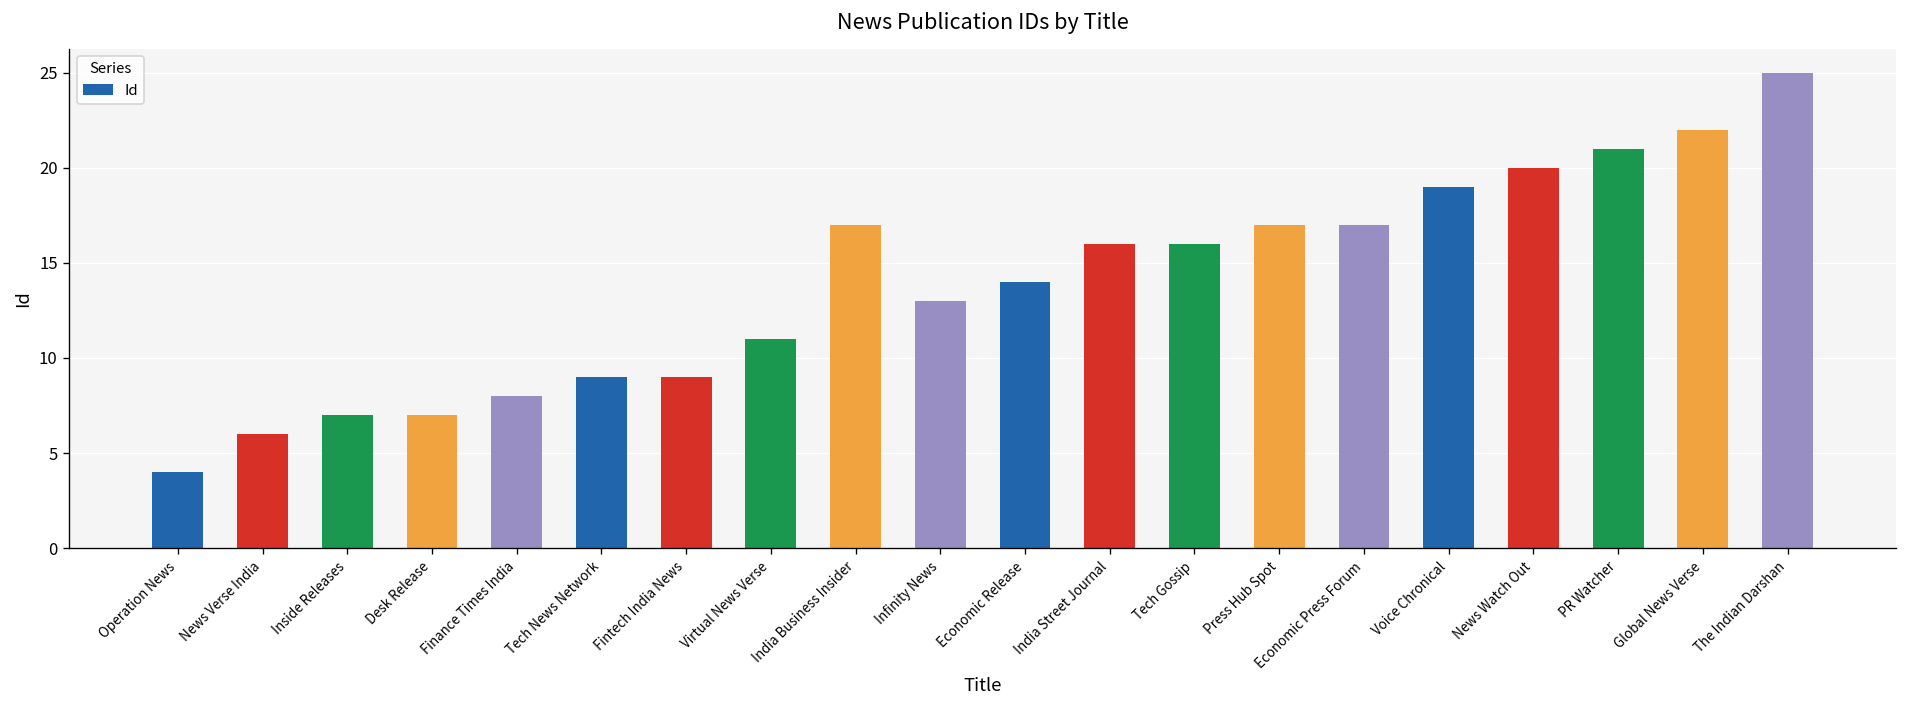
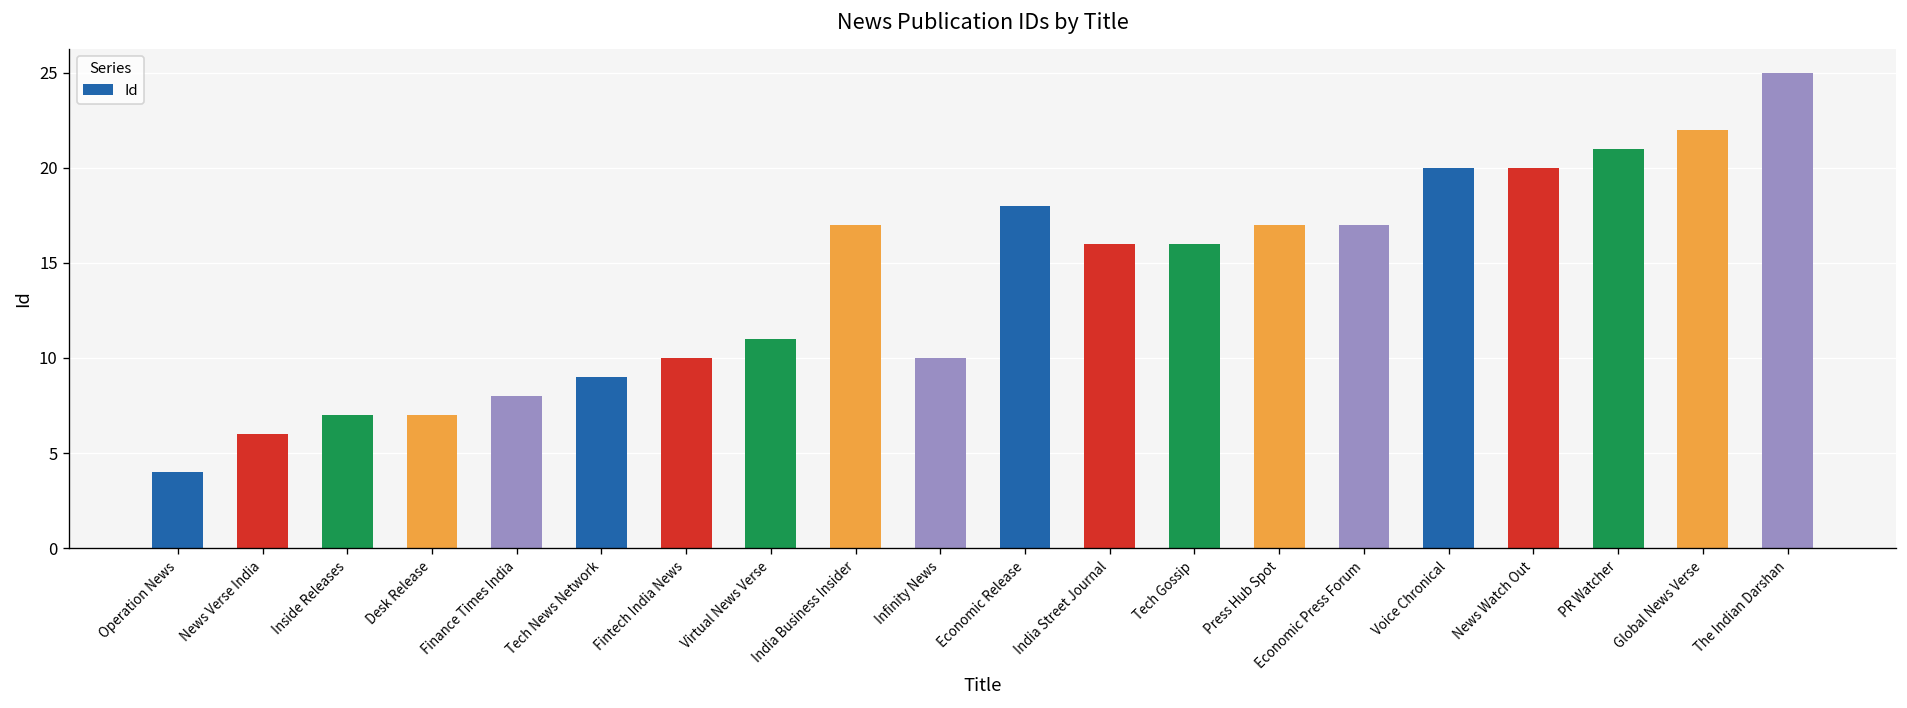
Fintech India News: 9 -> 10
Infinity News: 13 -> 10
Economic Release: 14 -> 18
Voice Chronical: 19 -> 20
